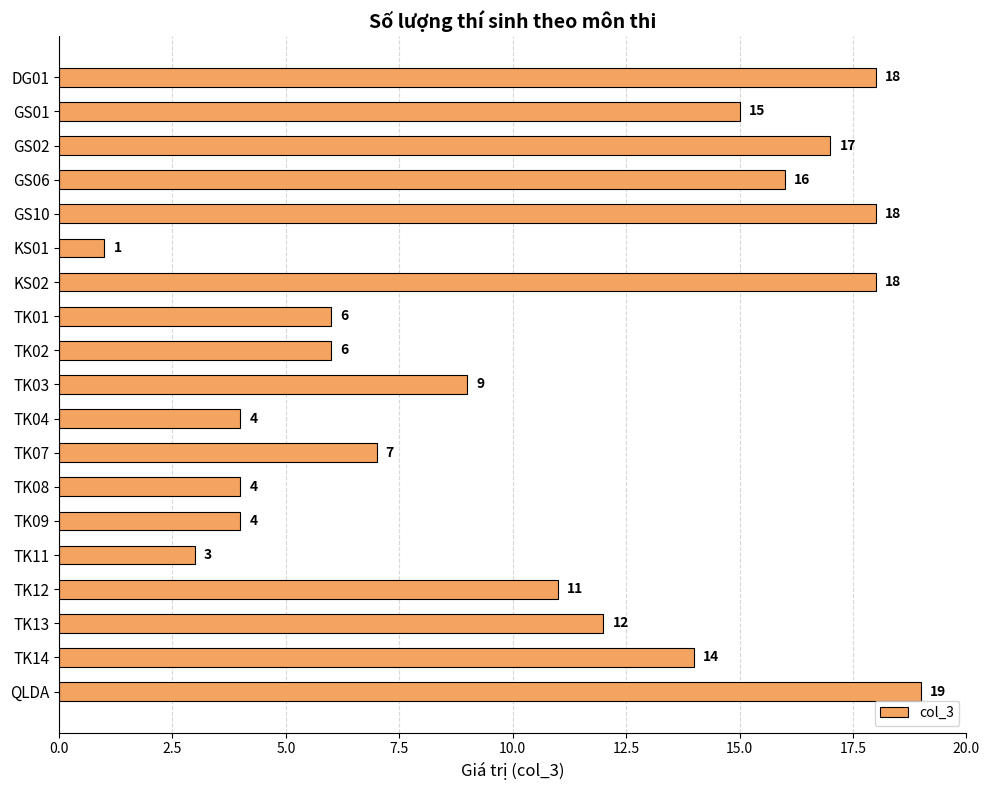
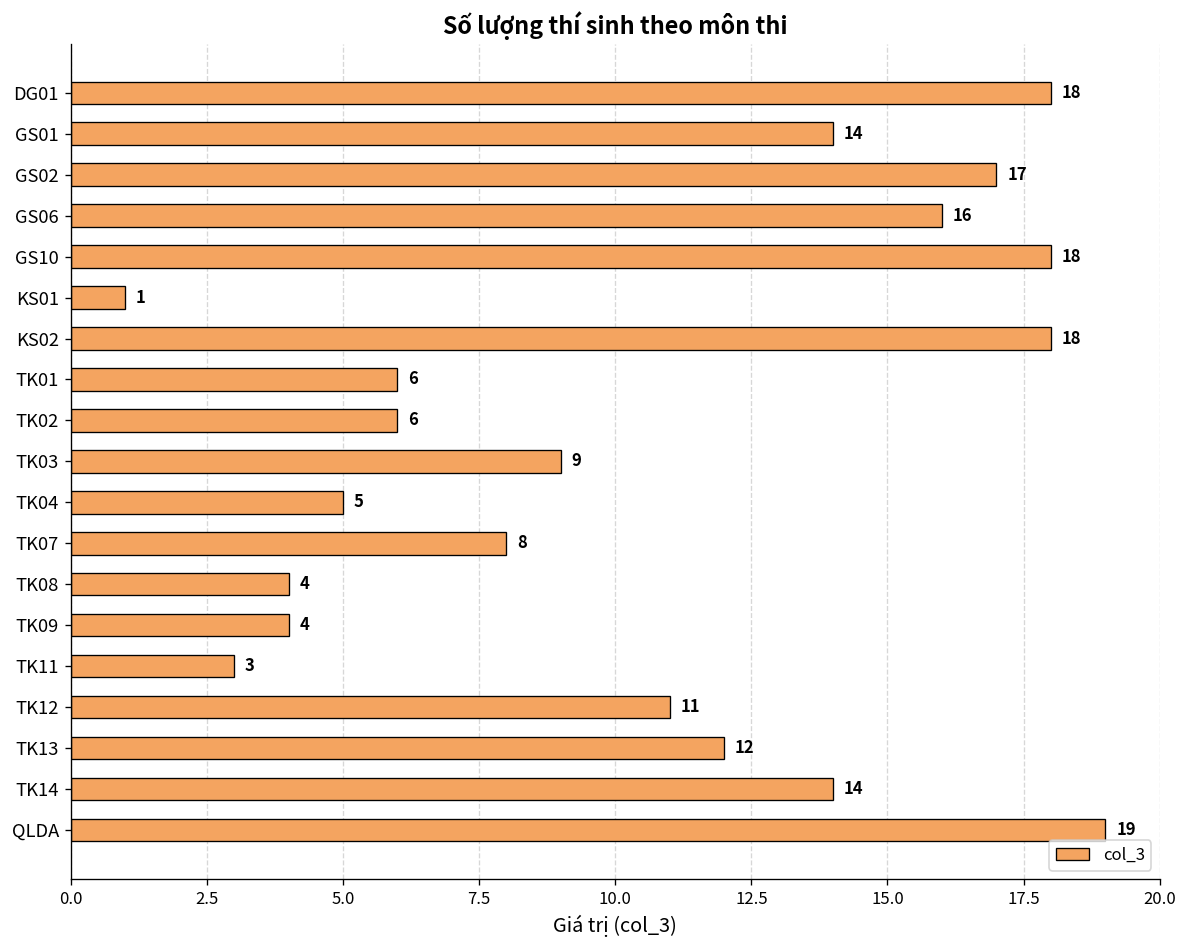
GS01: 15 -> 14
TK04: 4 -> 5
TK07: 7 -> 8
